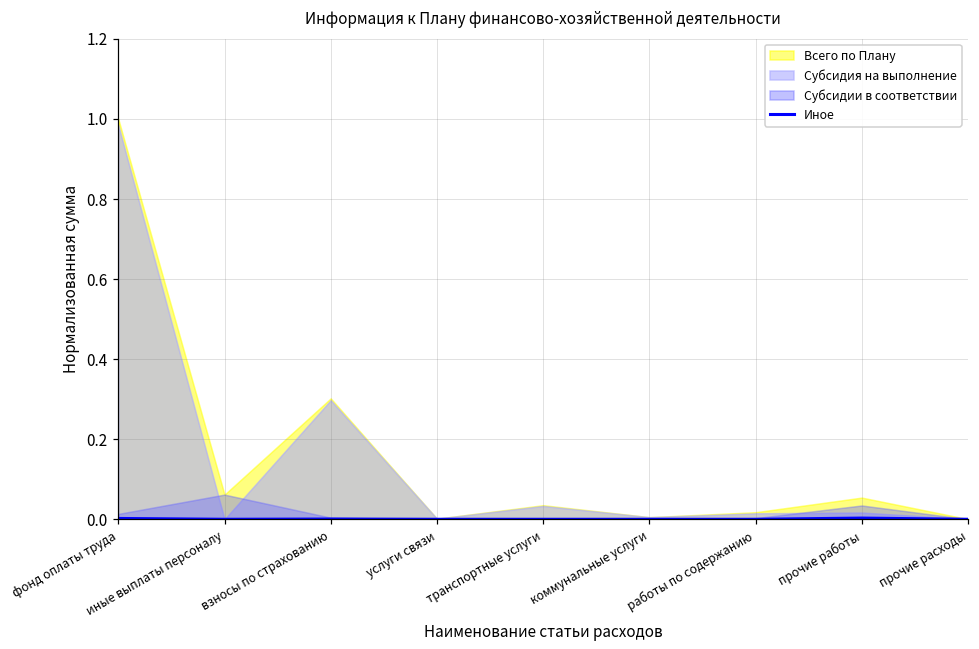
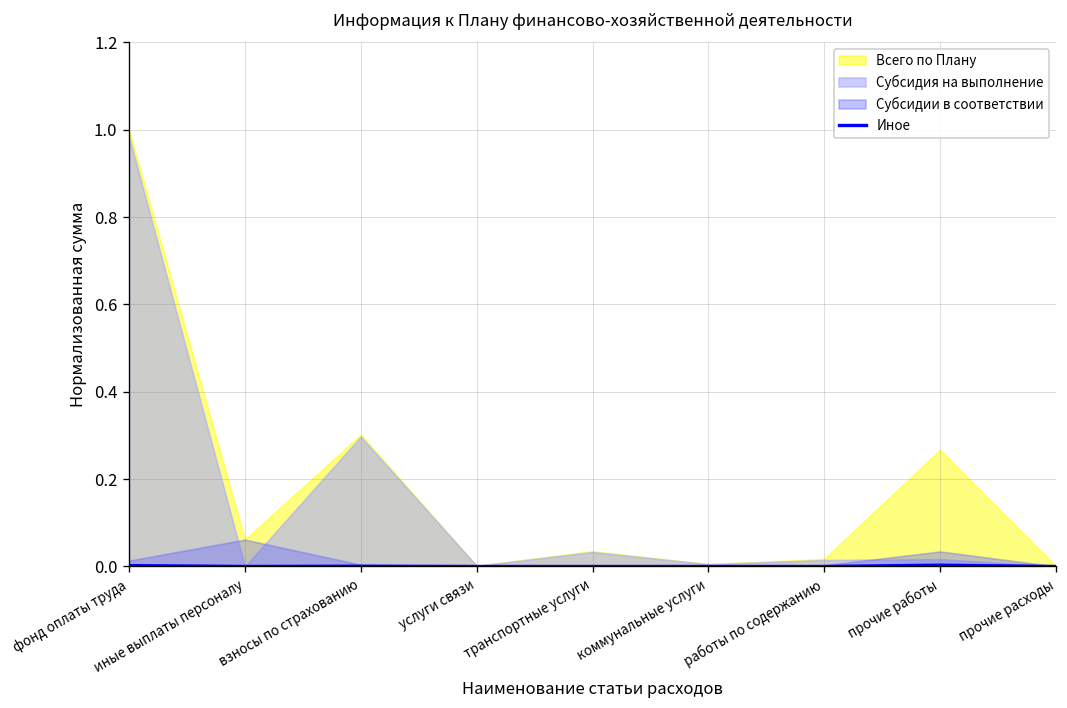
Всего по Плану, прочие работы: 0.05 -> 0.27
